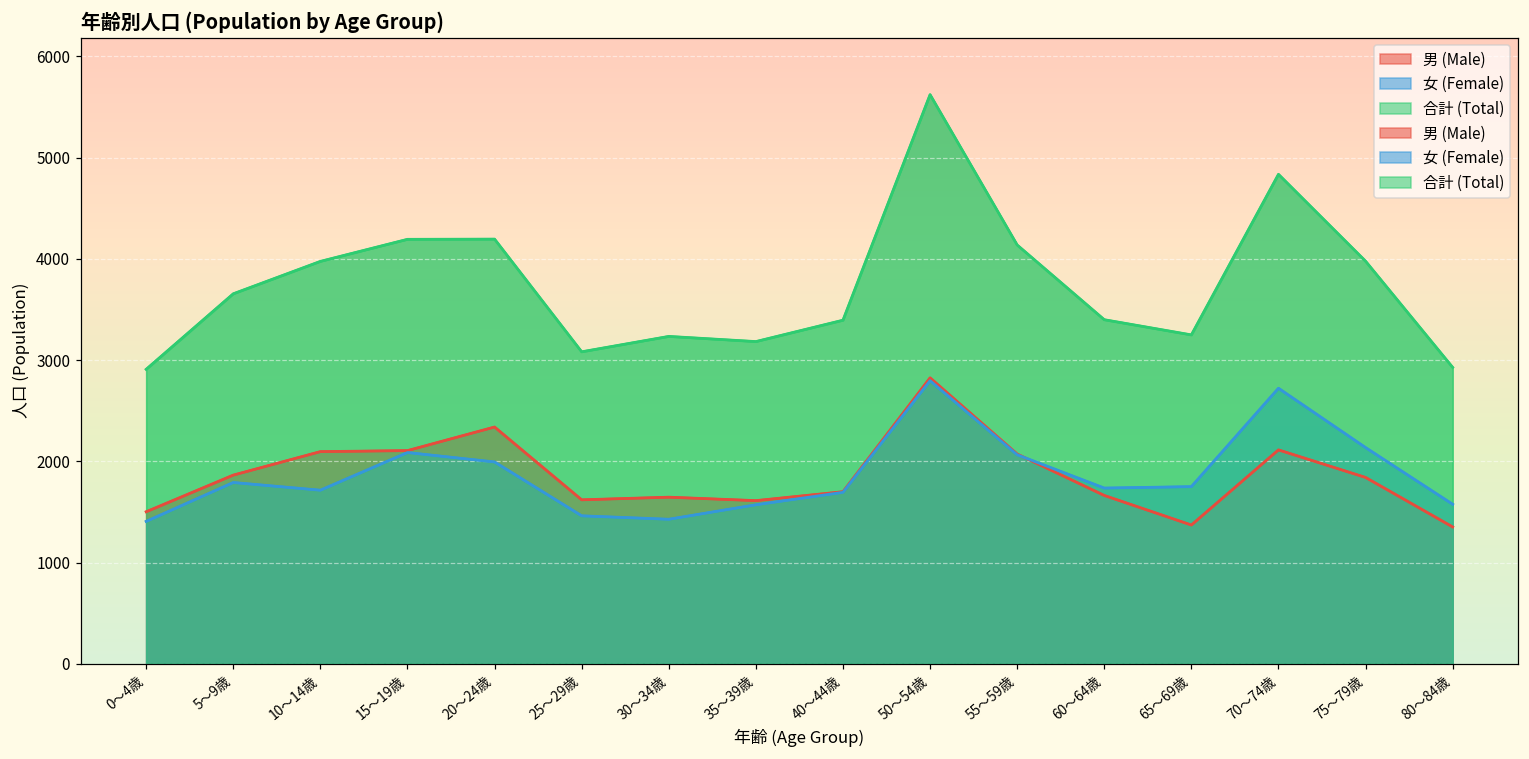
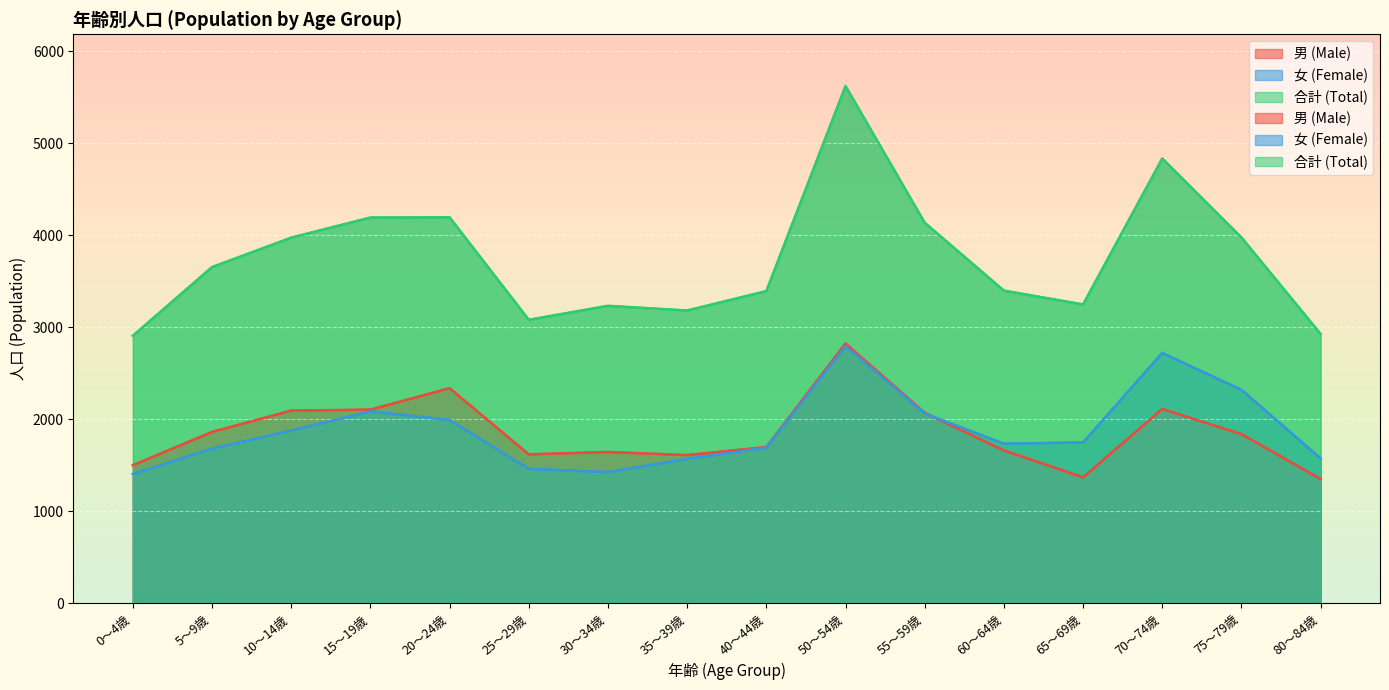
女 (Female), 5～9歳: 1800 -> 1700
女 (Female), 10～14歳: 1700 -> 1900
女 (Female), 75～79歳: 2100 -> 2300
